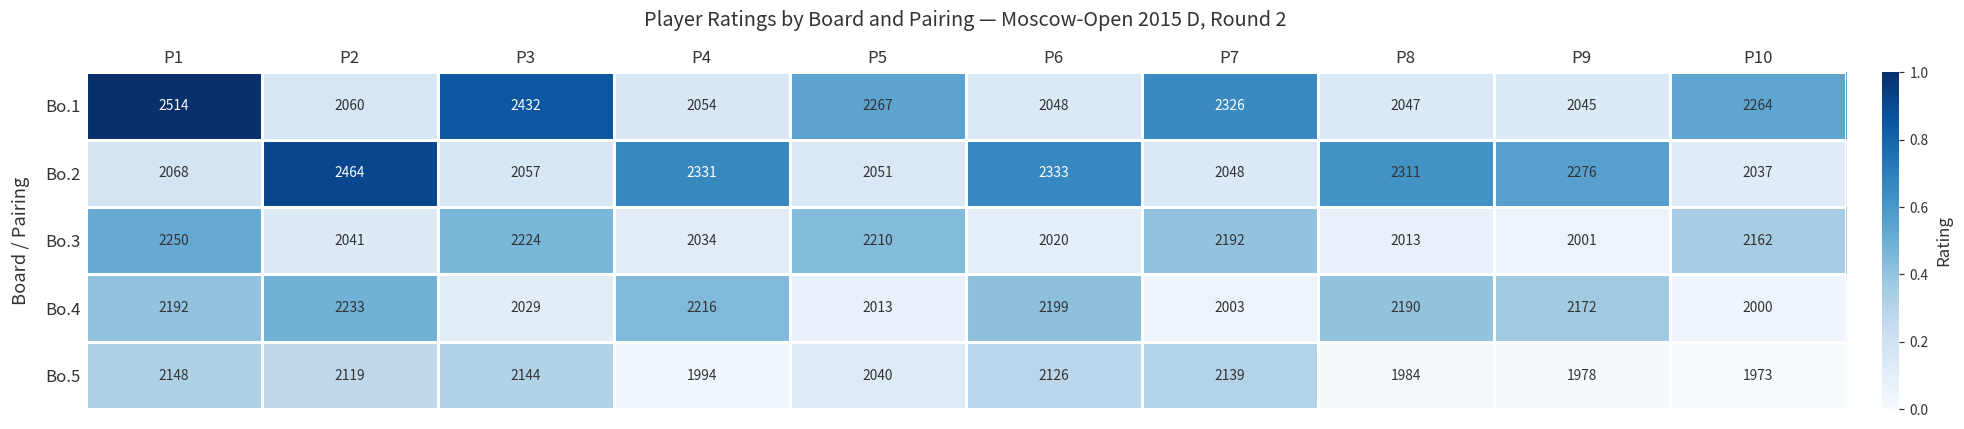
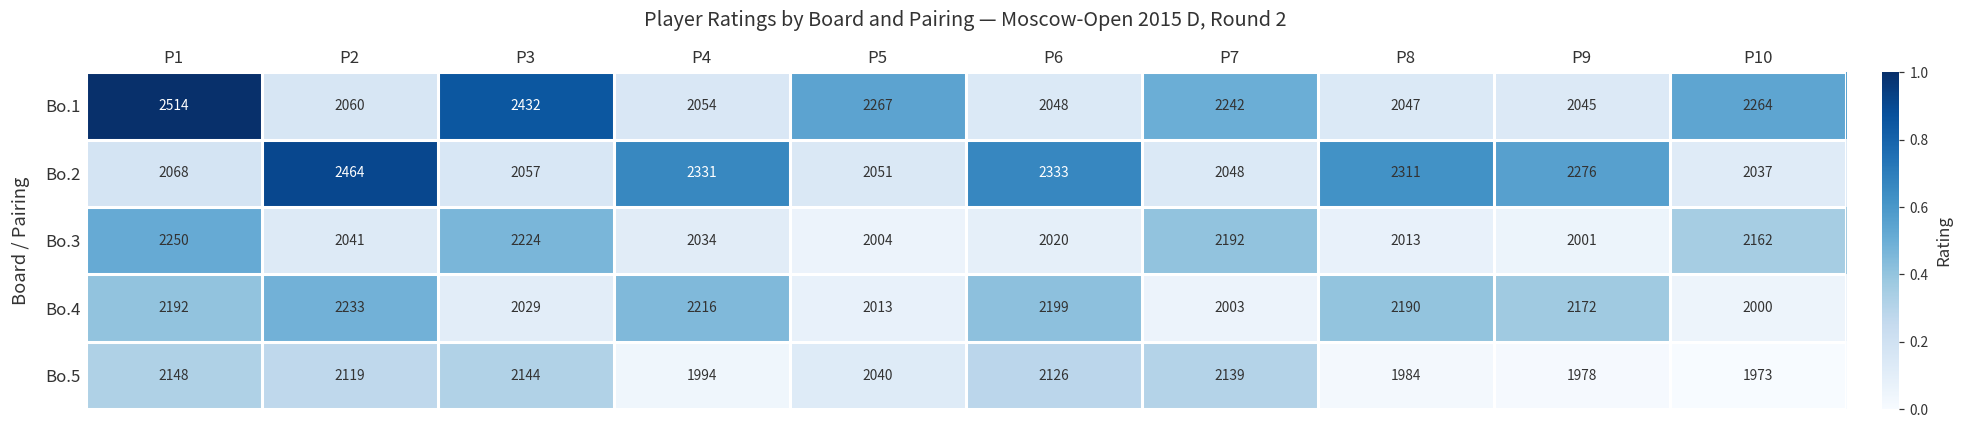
Bo.1, P7: 2326 -> 2242
Bo.3, P5: 2210 -> 2004
